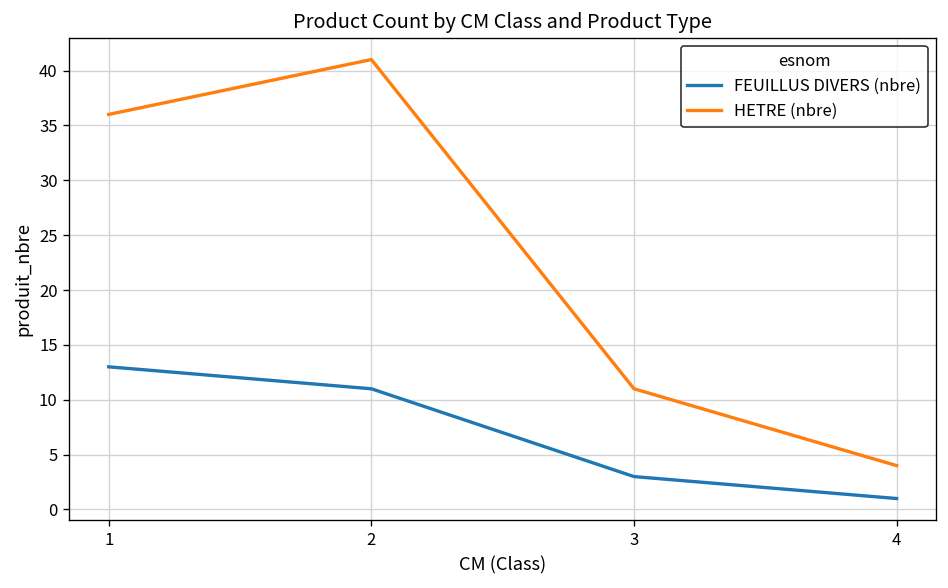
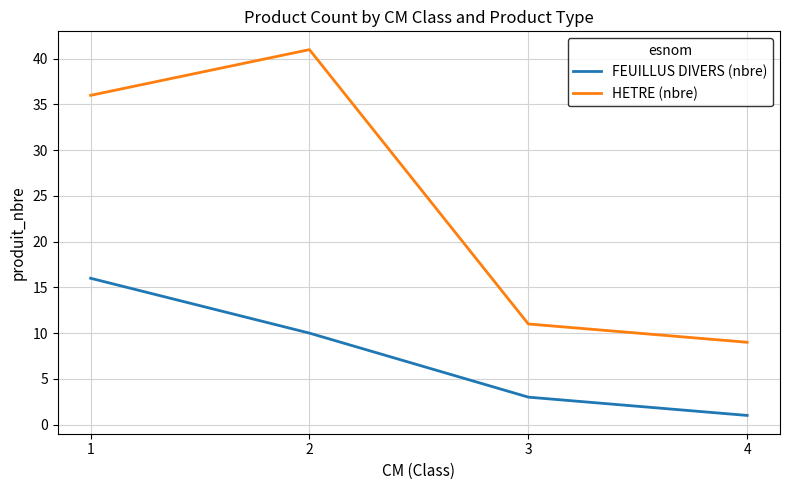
FEUILLUS DIVERS (nbre), 1: 13 -> 16
FEUILLUS DIVERS (nbre), 2: 11 -> 10
HETRE (nbre), 4: 4 -> 9
